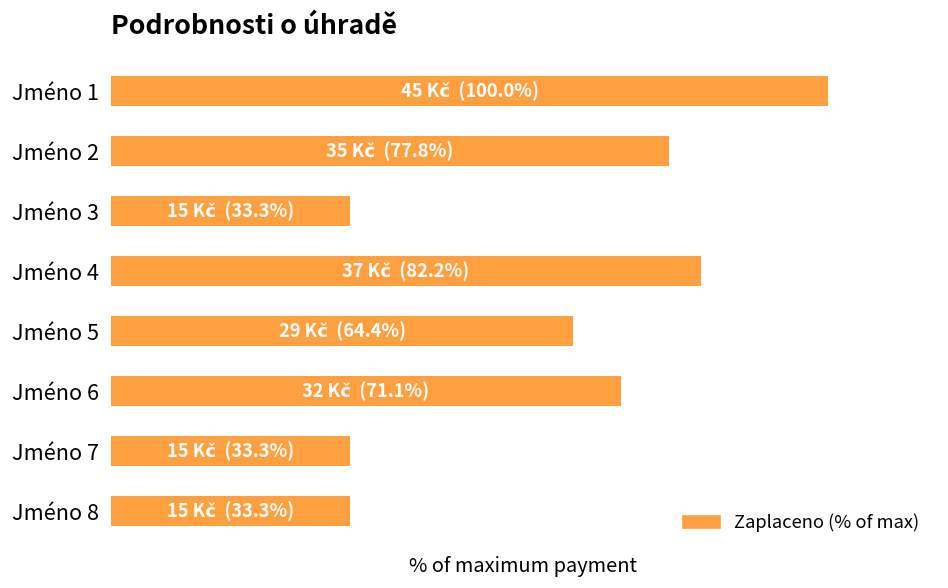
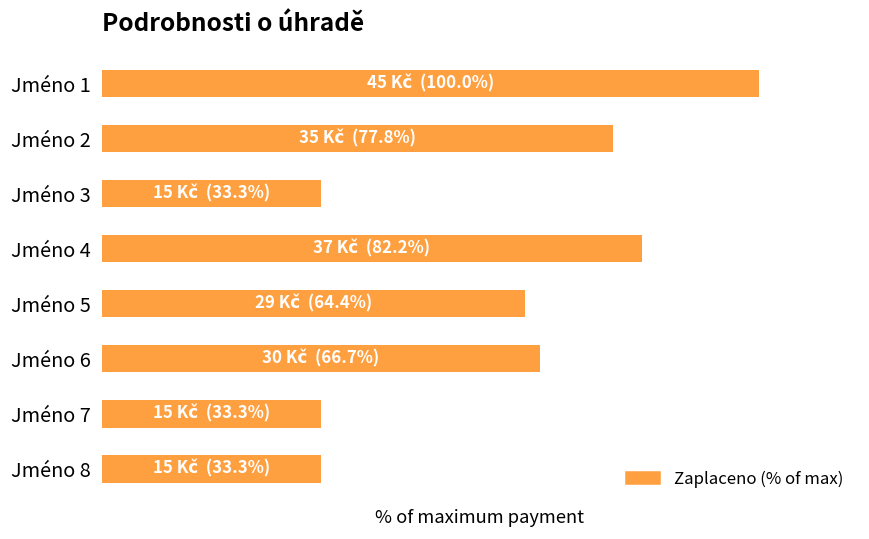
Jméno 6: 32 Kč (71.1%) -> 30 Kč (66.7%)
